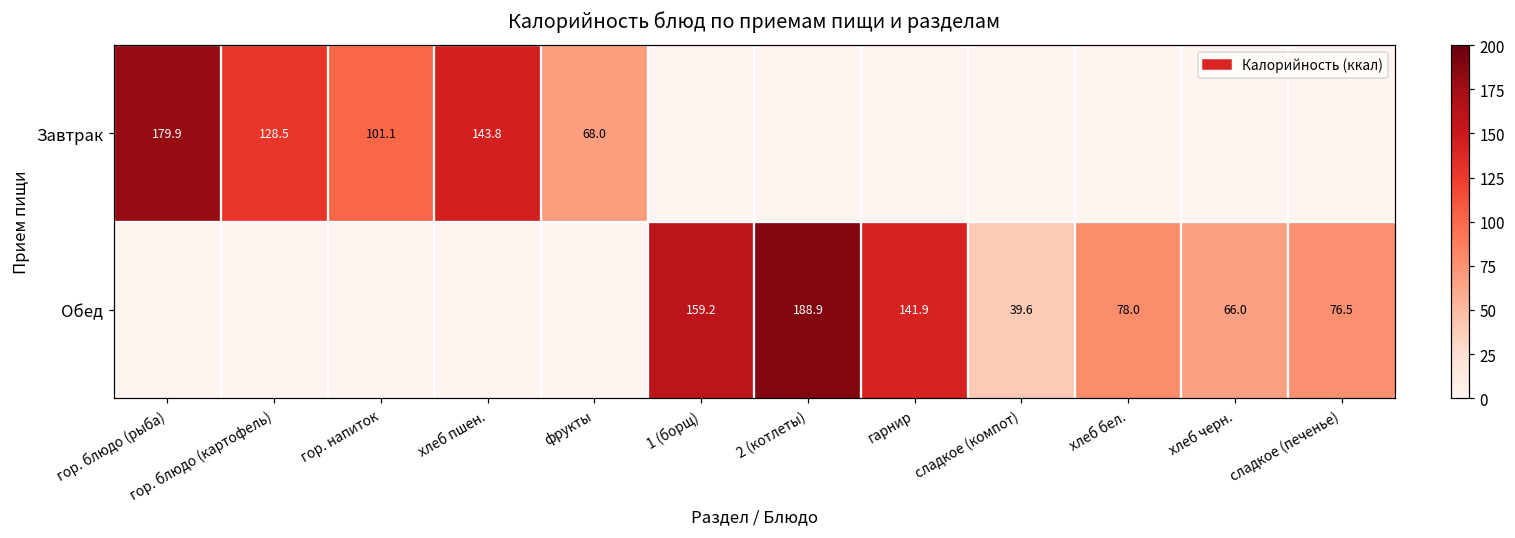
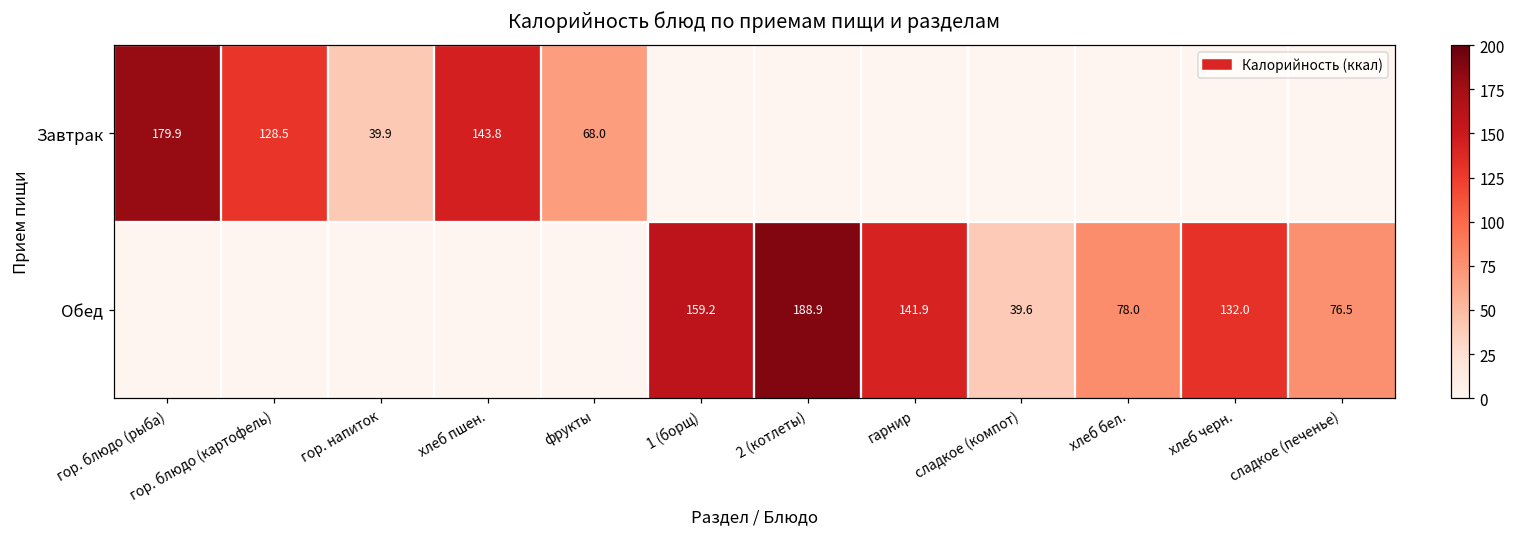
Завтрак, гор. напиток: 101.1 -> 39.9
Обед, хлеб черн.: 66.0 -> 132.0
